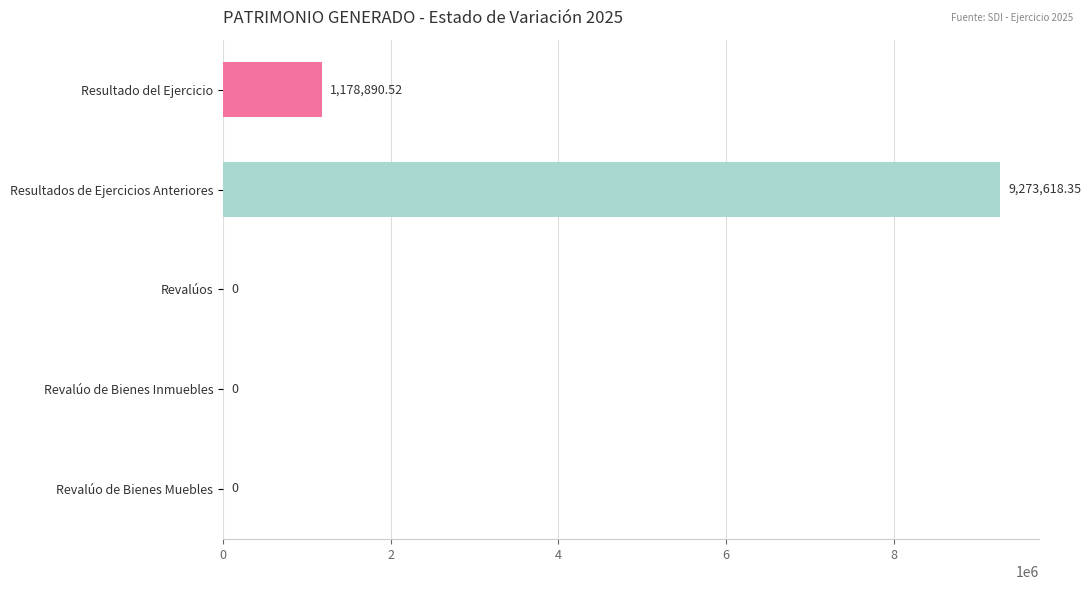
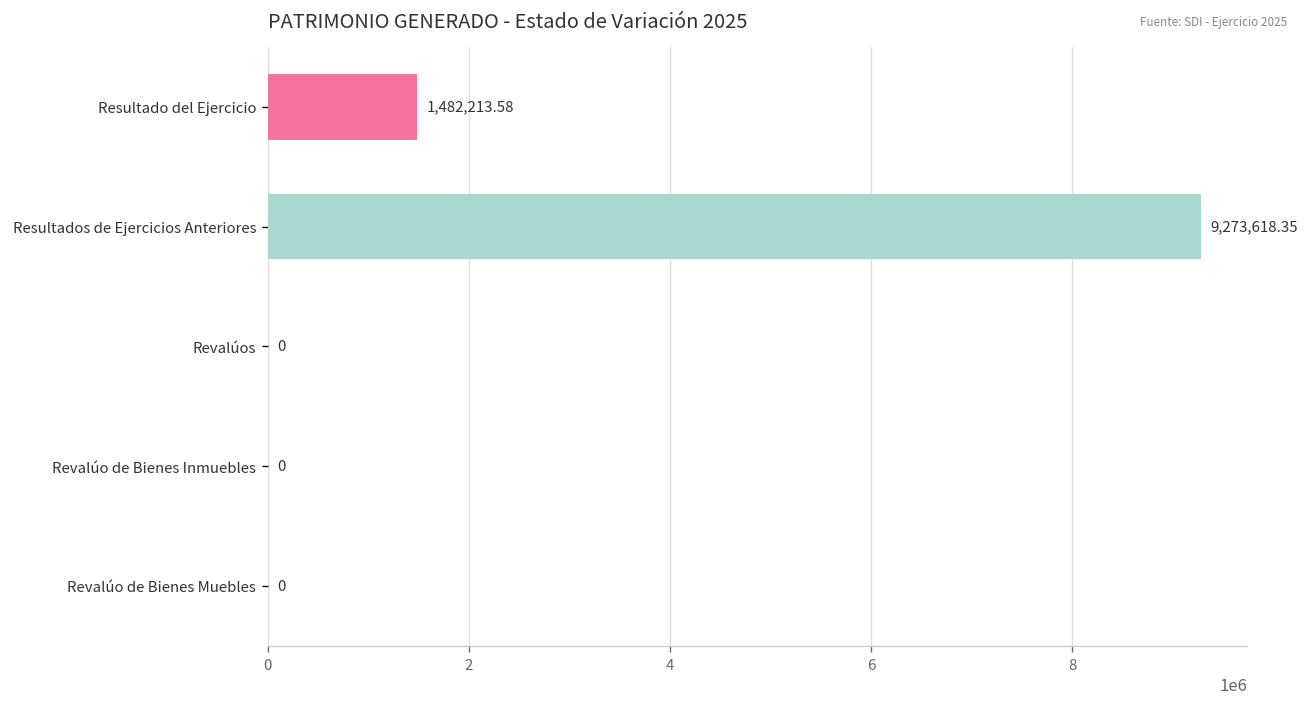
Resultado del Ejercicio: 1,178,890.52 -> 1,482,213.58
